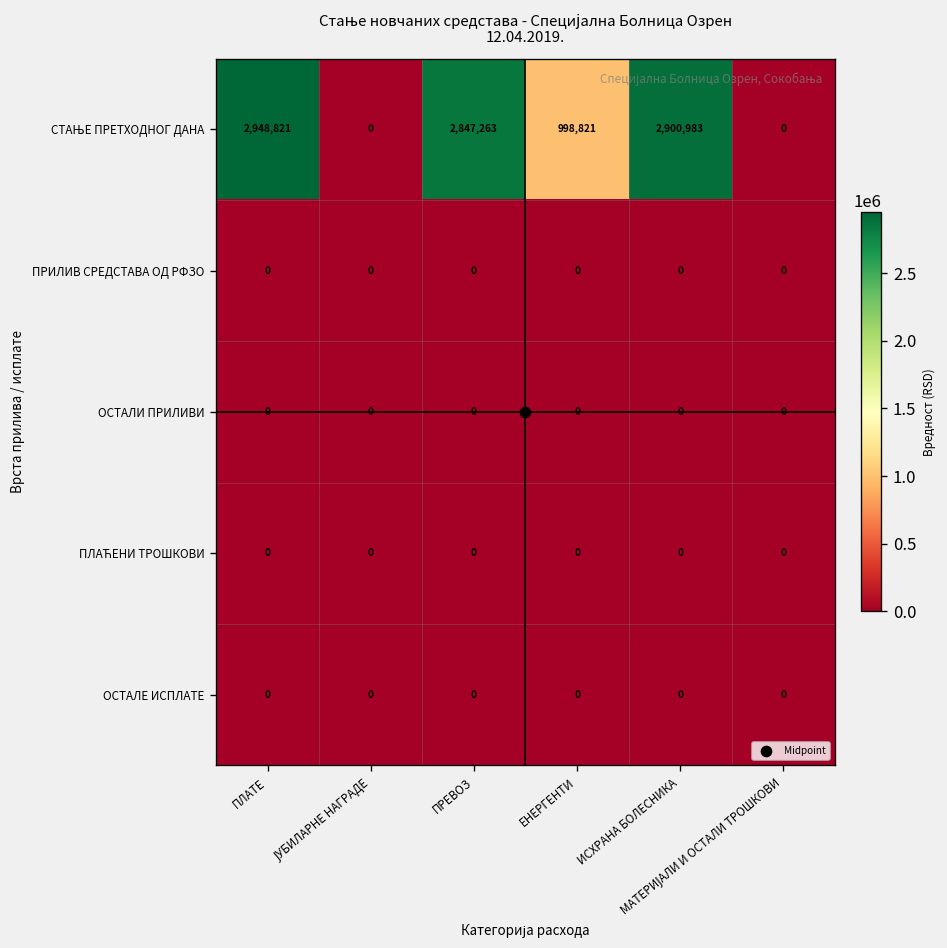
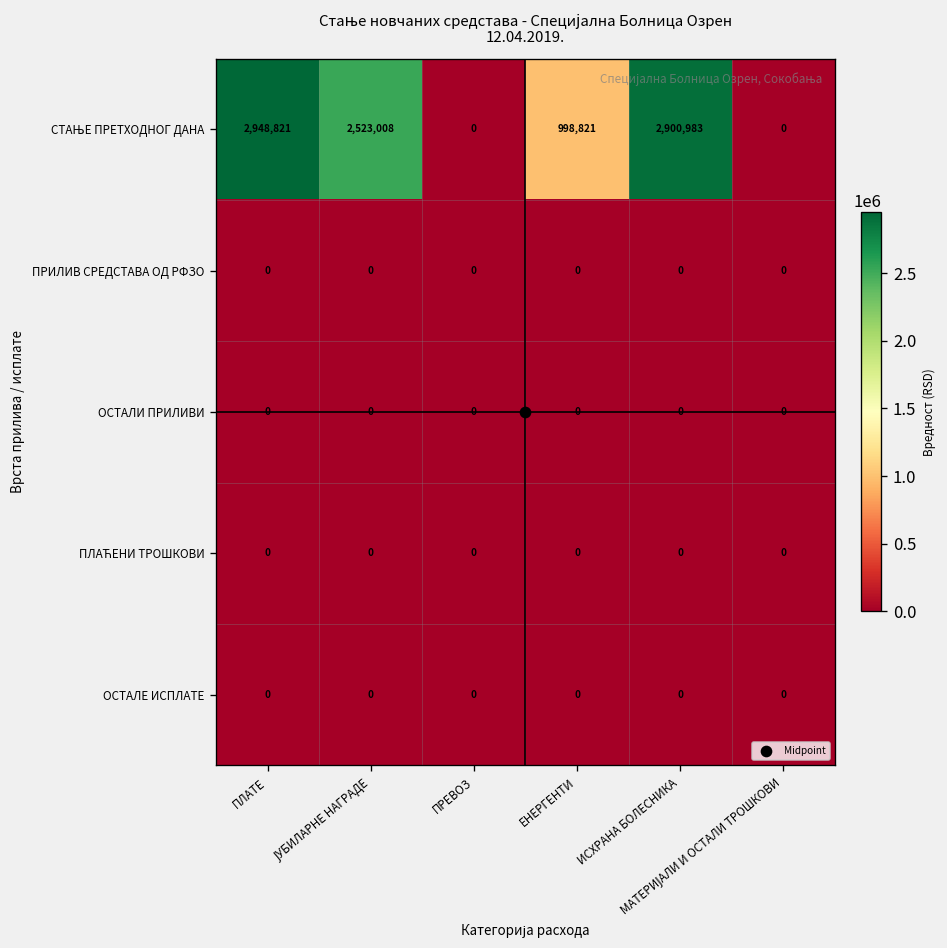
СТАЊЕ ПРЕТХОДНОГ ДАНА, ЈУБИЛАРНЕ НАГРАДЕ: 0 -> 2,523,008
СТАЊЕ ПРЕТХОДНОГ ДАНА, ПРЕВОЗ: 2,847,263 -> 0
